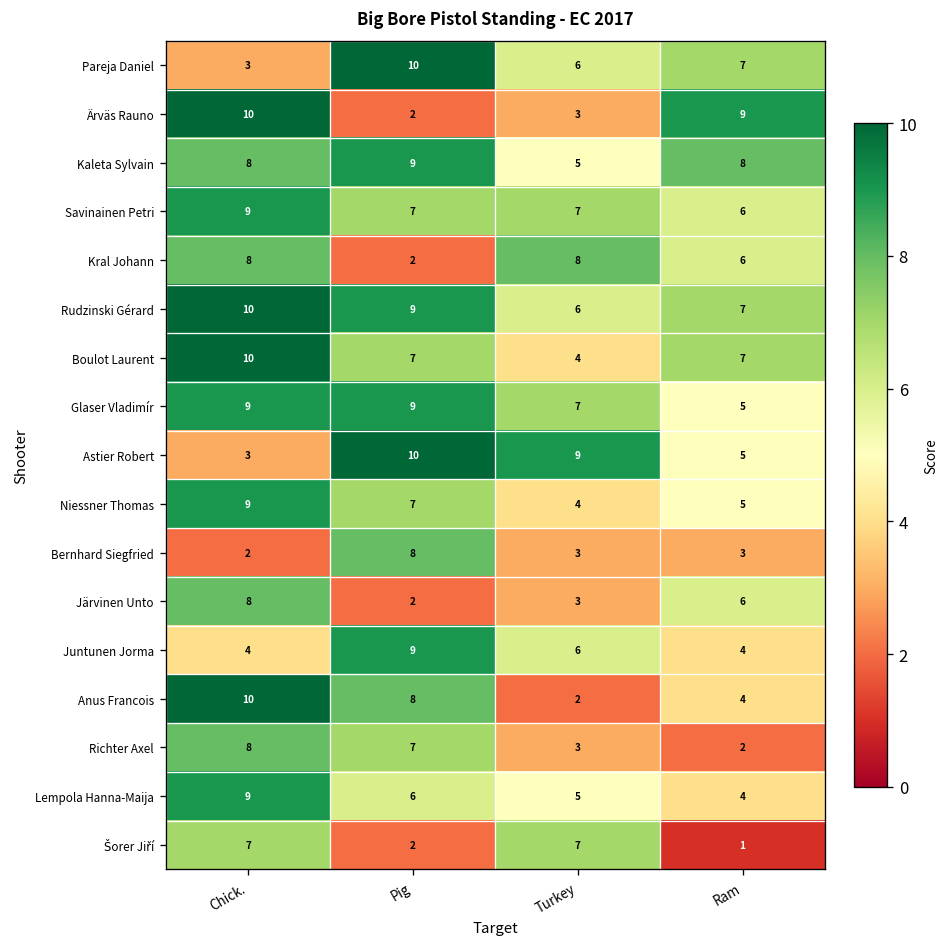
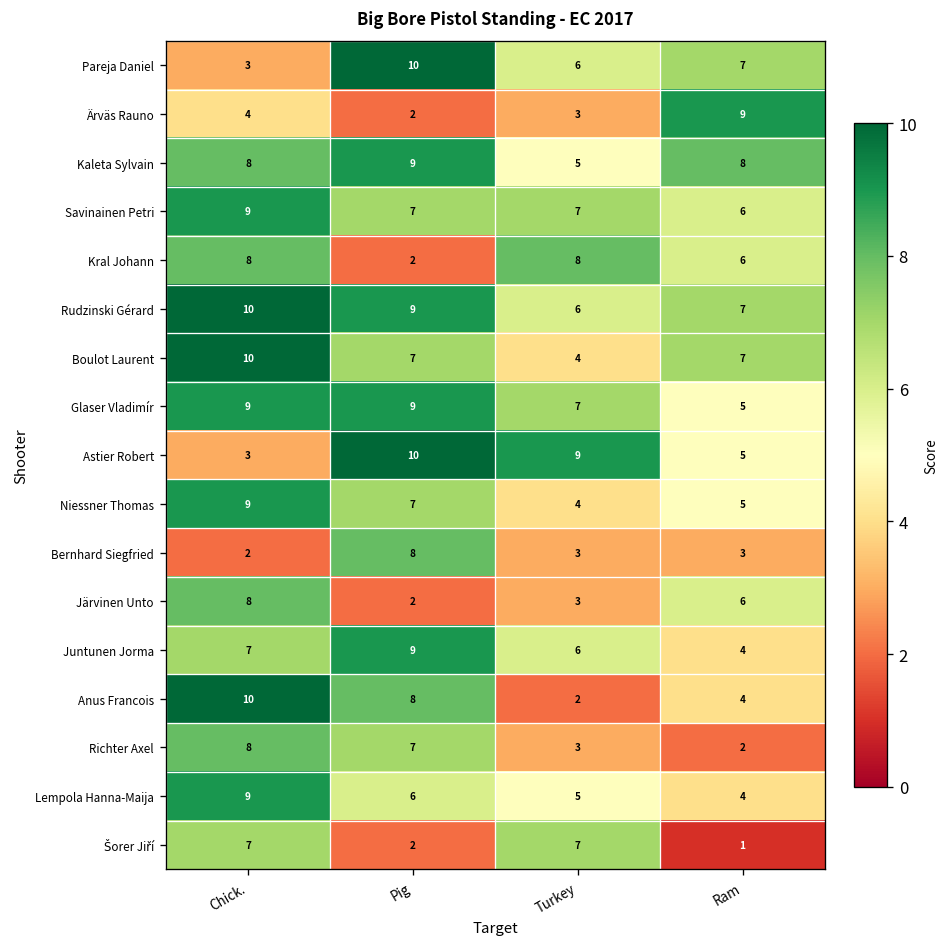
Ärväs Rauno, Chick.: 10 -> 4
Juntunen Jorma, Chick.: 4 -> 7
